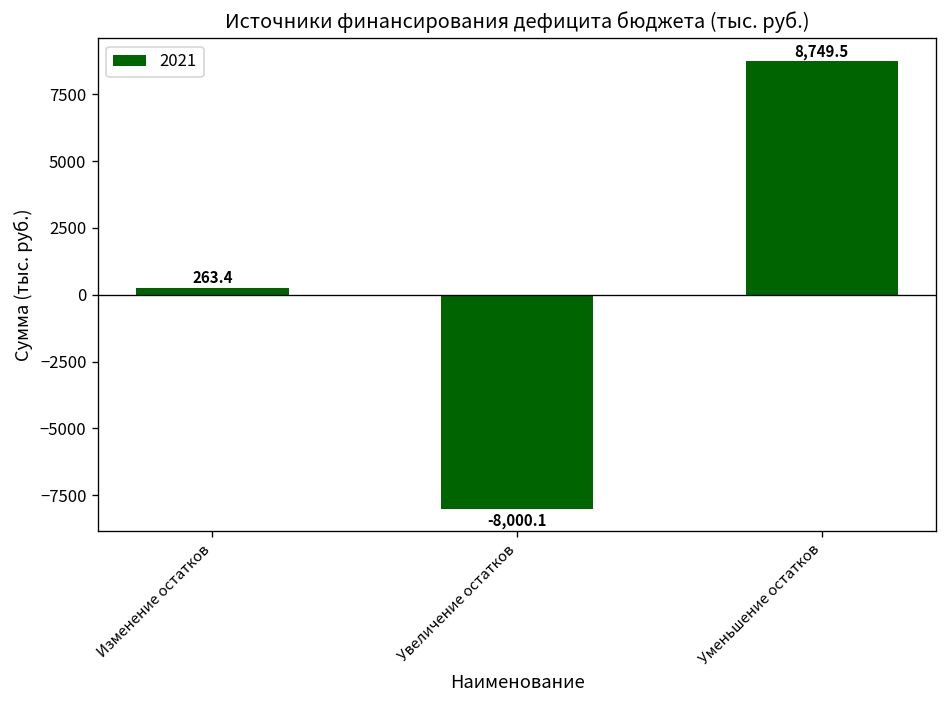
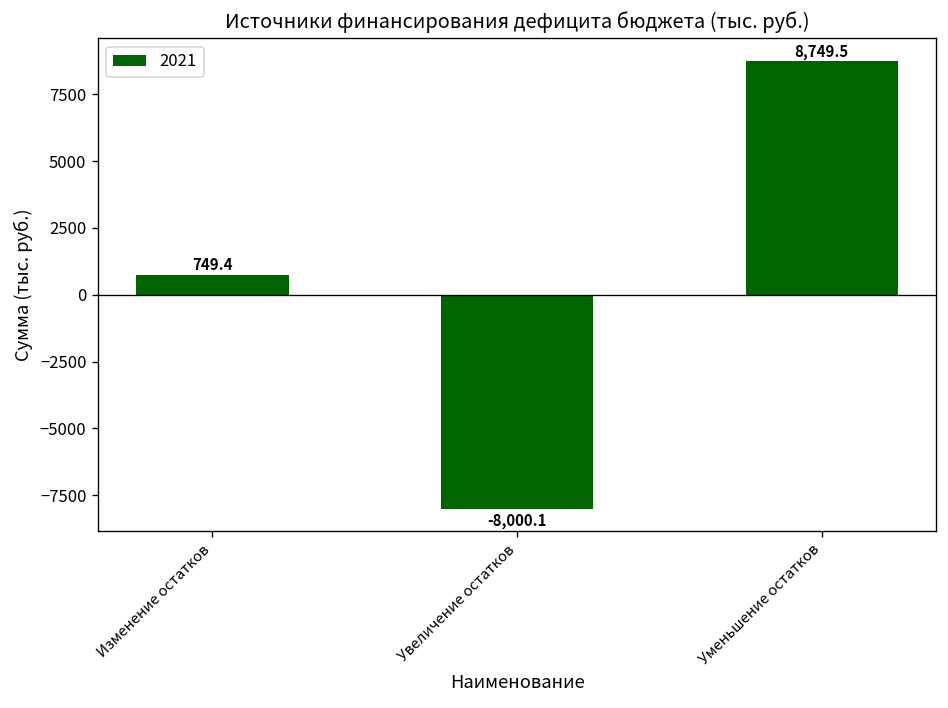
Изменение остатков: 263.4 -> 749.4
